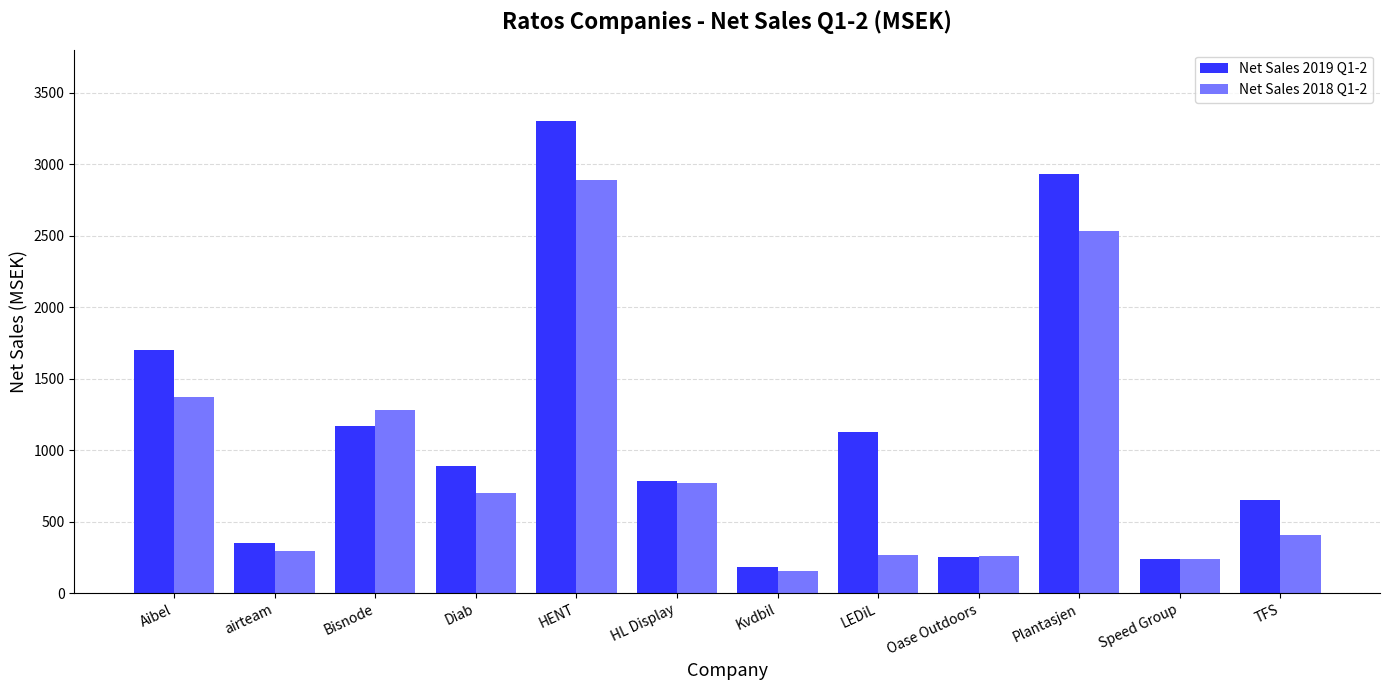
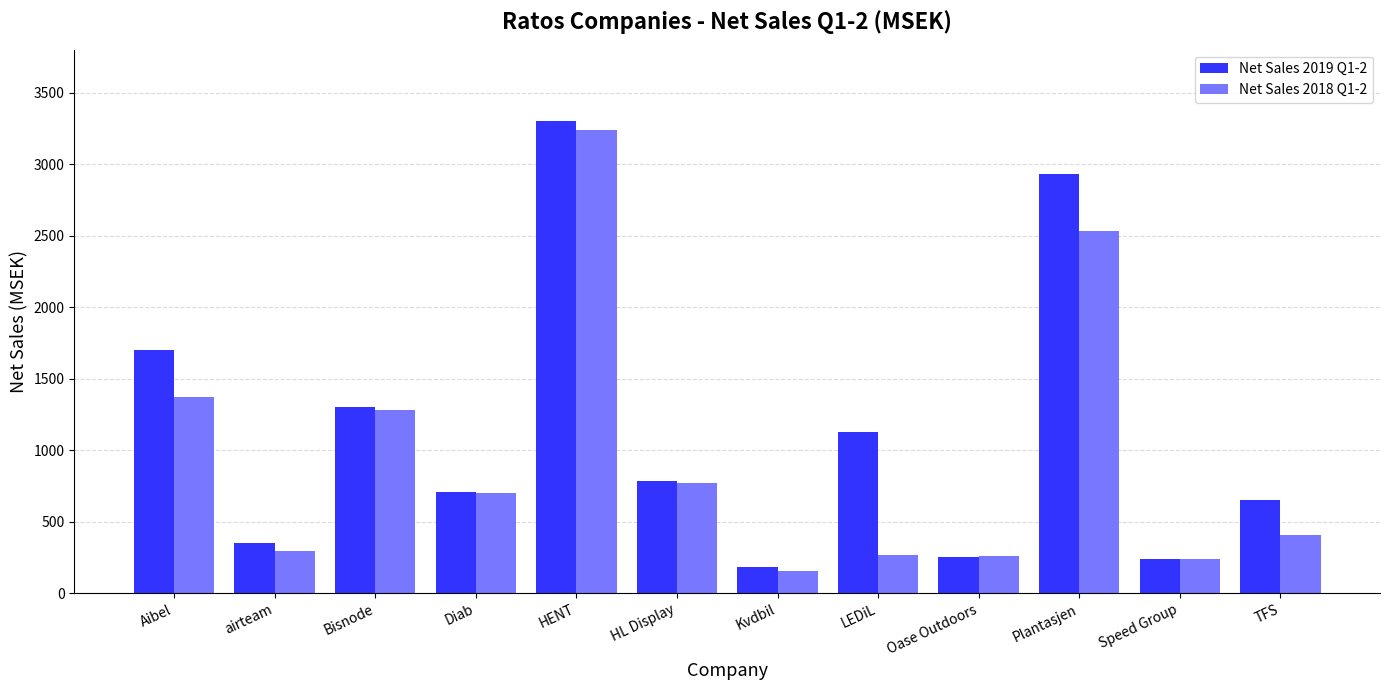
Net Sales 2019 Q1-2, Bisnode: 1170 -> 1300
Net Sales 2019 Q1-2, Diab: 890 -> 710
Net Sales 2018 Q1-2, HENT: 2890 -> 3240
